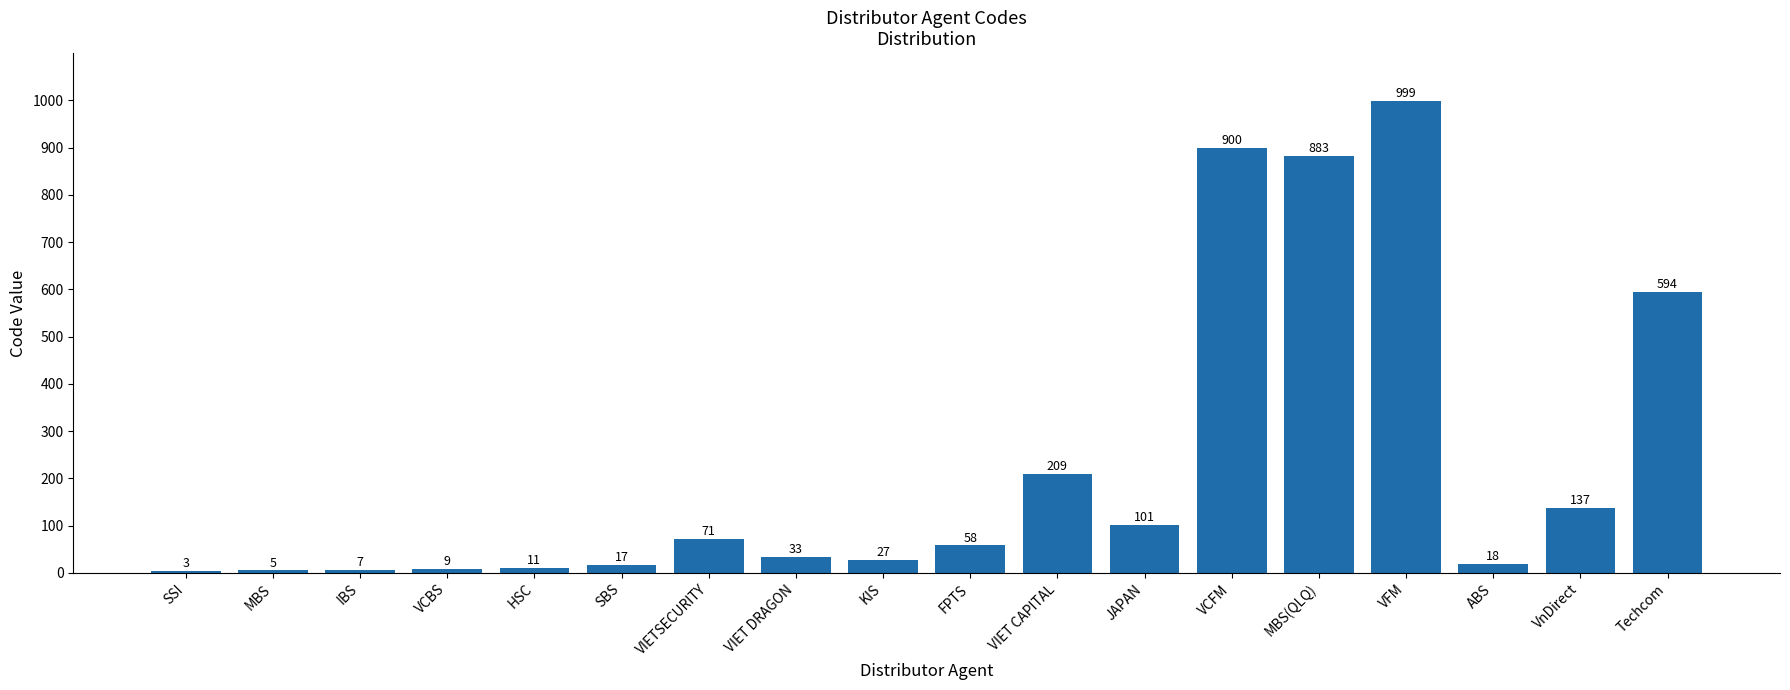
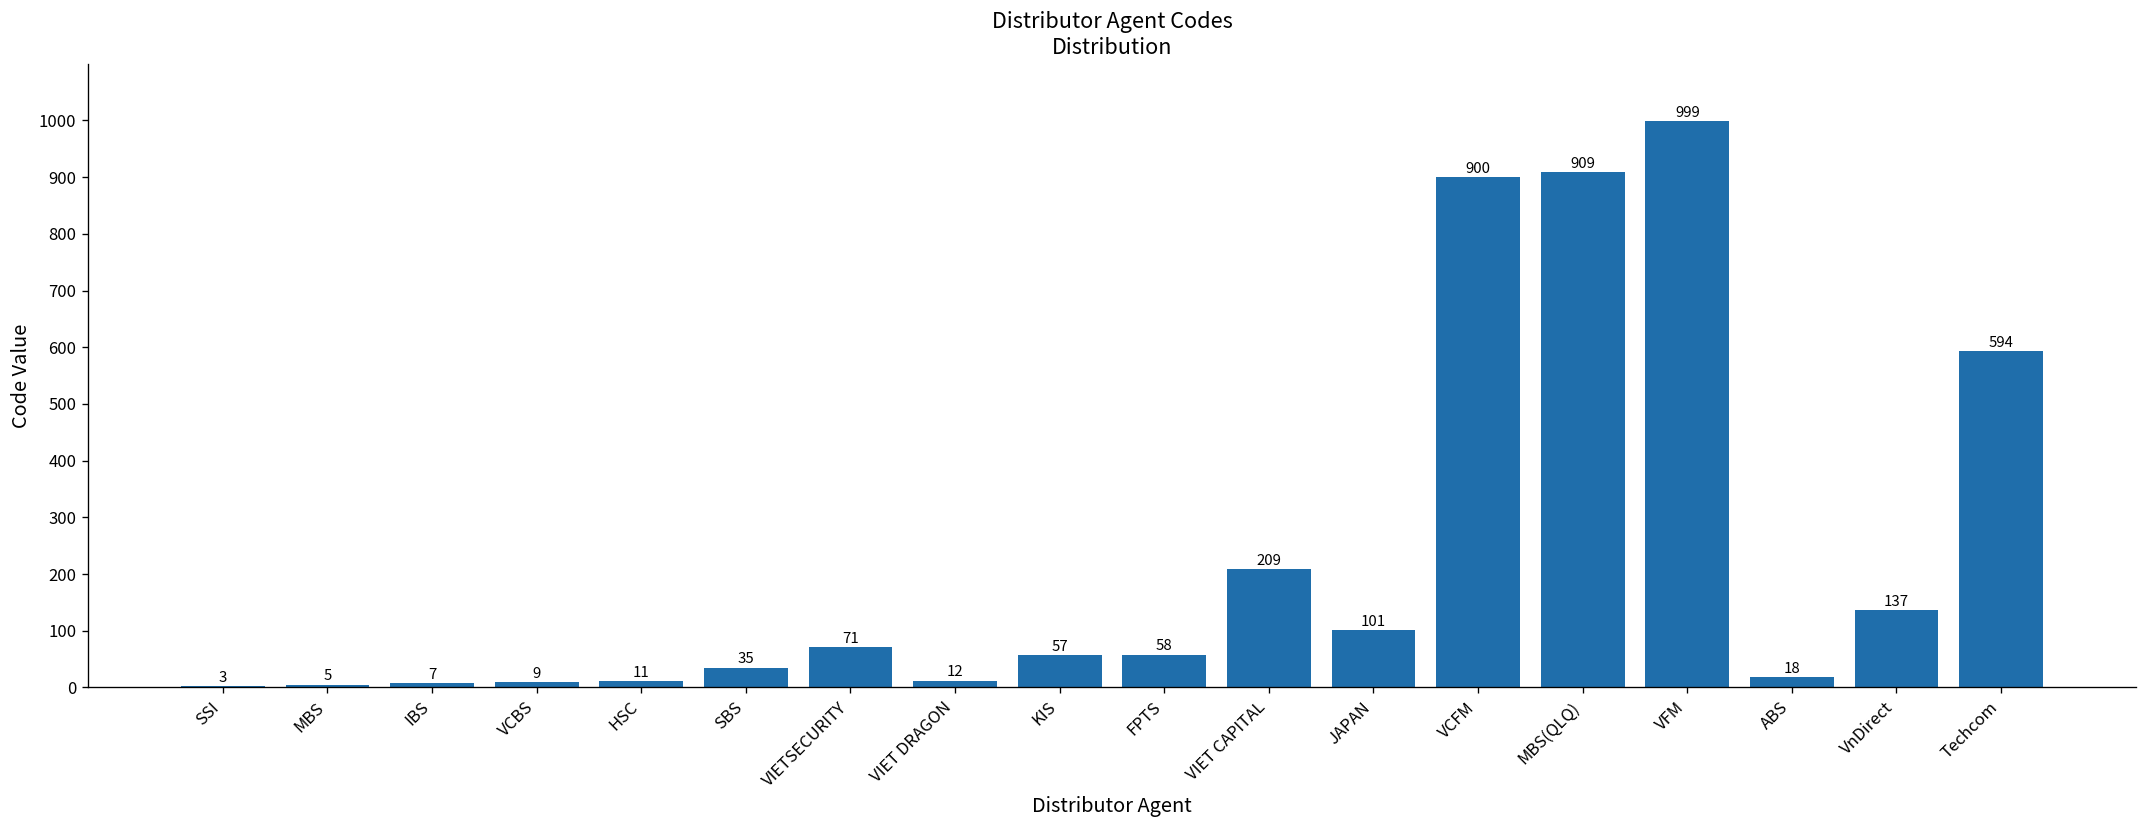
SBS: 17 -> 35
VIET DRAGON: 33 -> 12
KIS: 27 -> 57
MBS(QLQ): 883 -> 909
